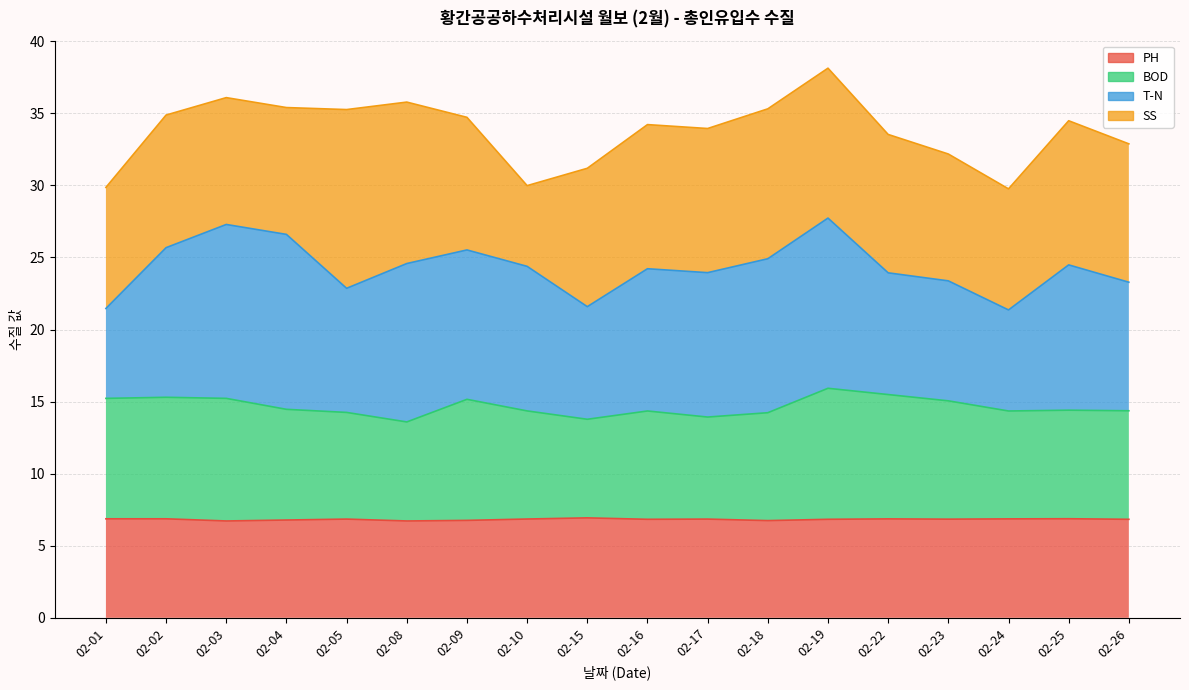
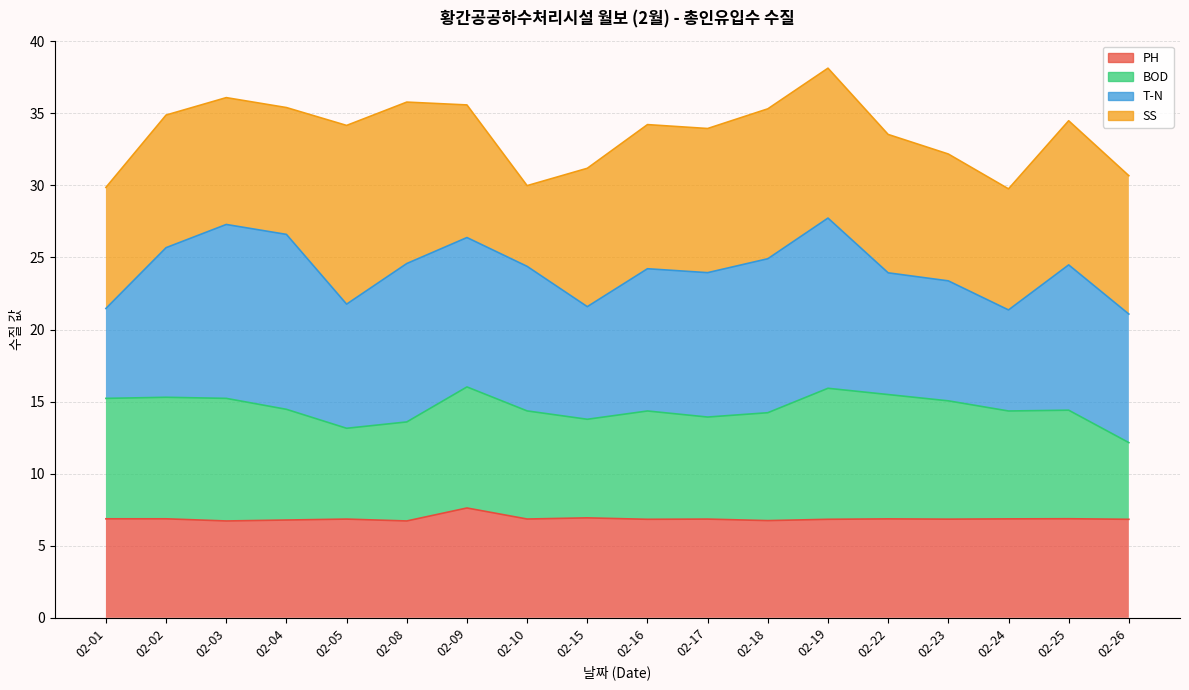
BOD, 02-05: 7.4 -> 6.3
PH, 02-09: 6.8 -> 7.6
BOD, 02-26: 7.5 -> 5.3
